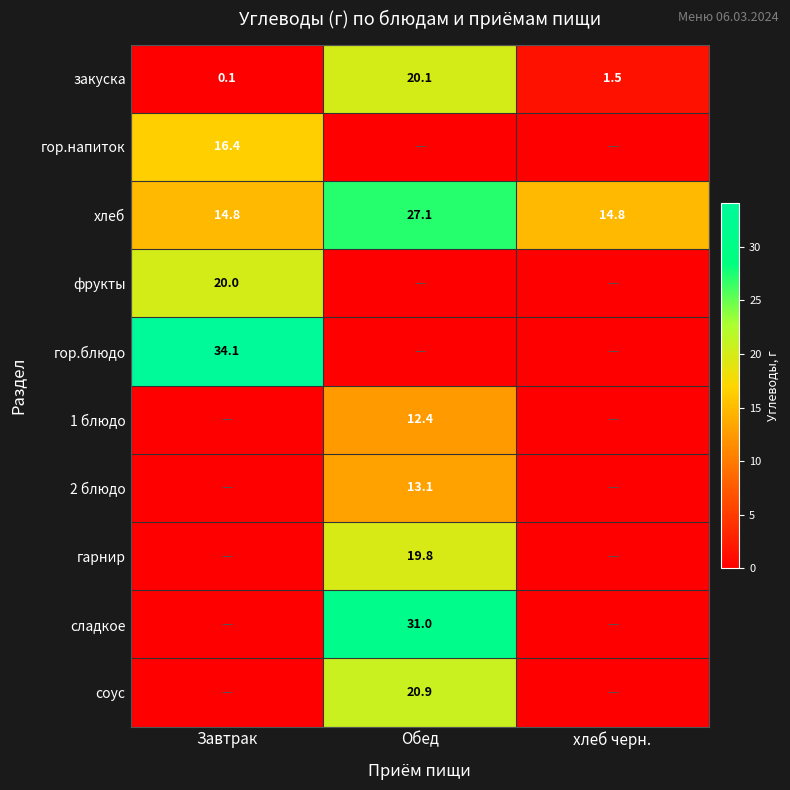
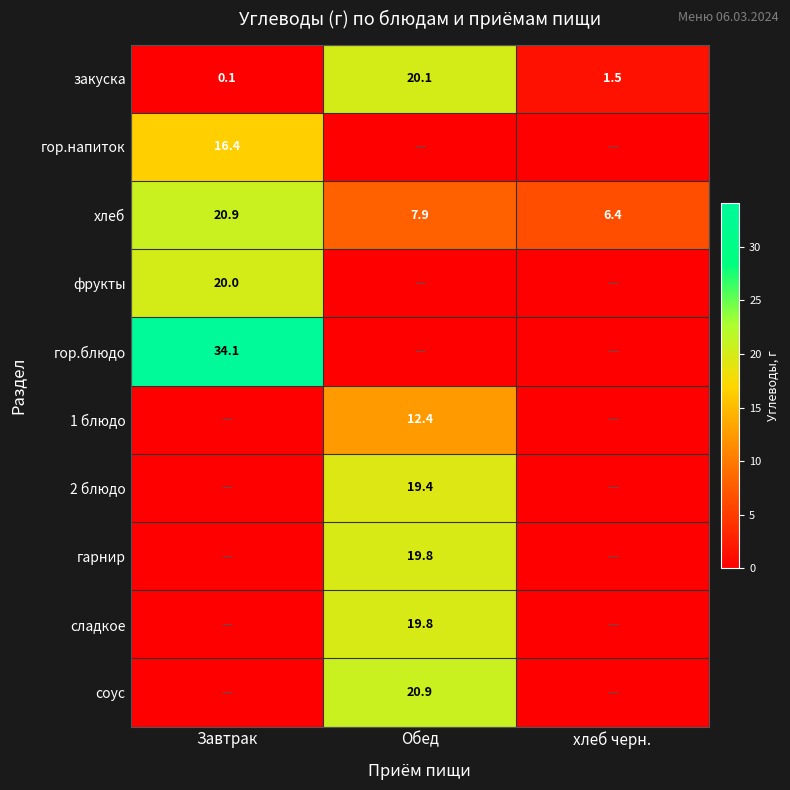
хлеб, Завтрак: 14.8 -> 20.9
хлеб, Обед: 27.1 -> 7.9
хлеб, хлеб черн.: 14.8 -> 6.4
2 блюдо, Обед: 13.1 -> 19.4
сладкое, Обед: 31.0 -> 19.8
